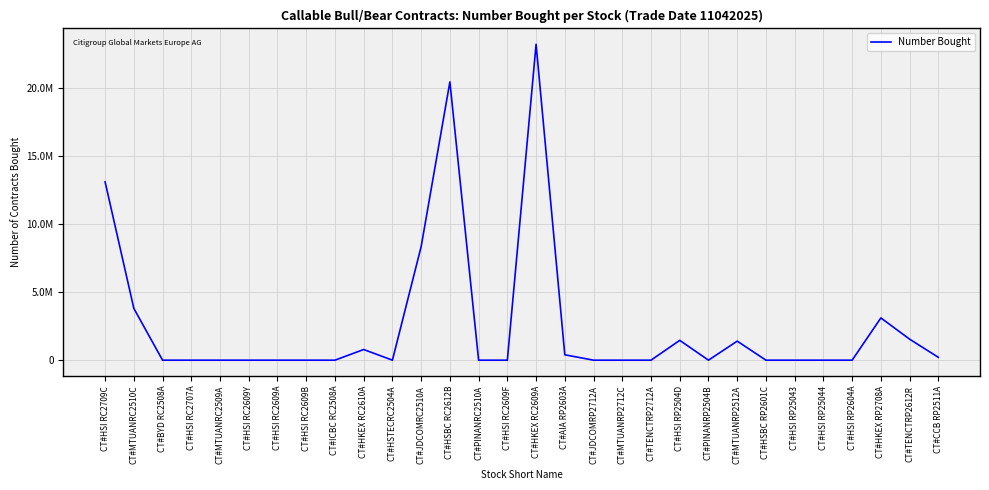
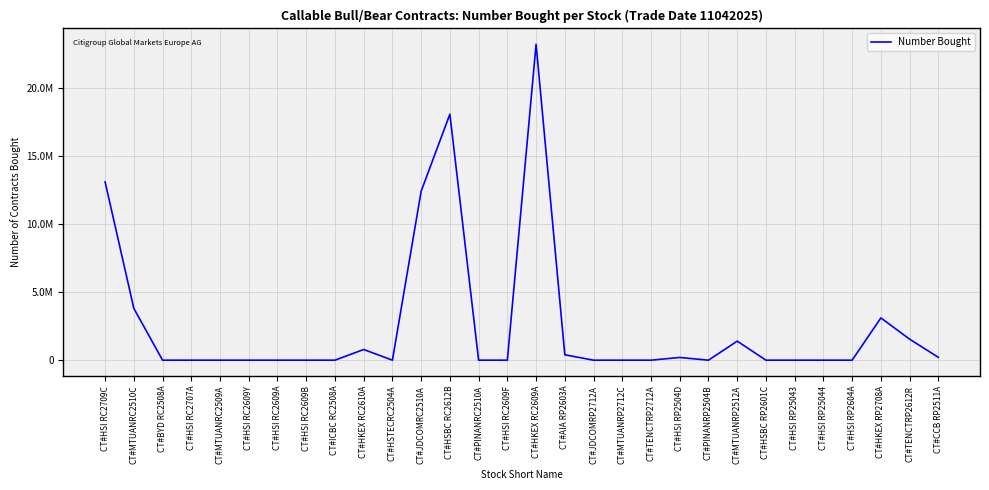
CT#JDCOMRC2510A: 8300000 -> 12400000
CT#HSBC RC2612B: 20500000 -> 18100000
CT#HSI RP2504D: 1500000 -> 200000
